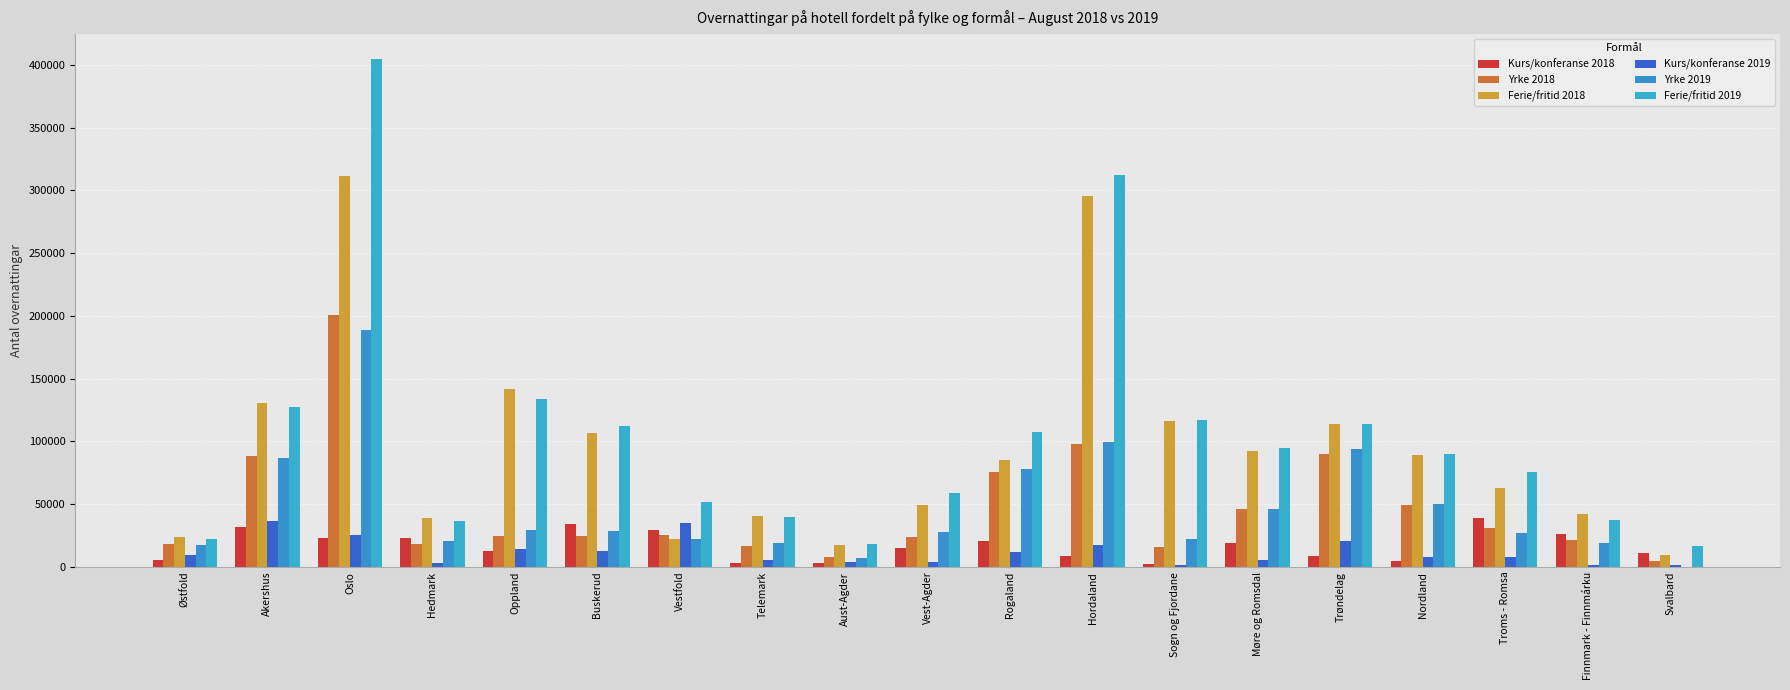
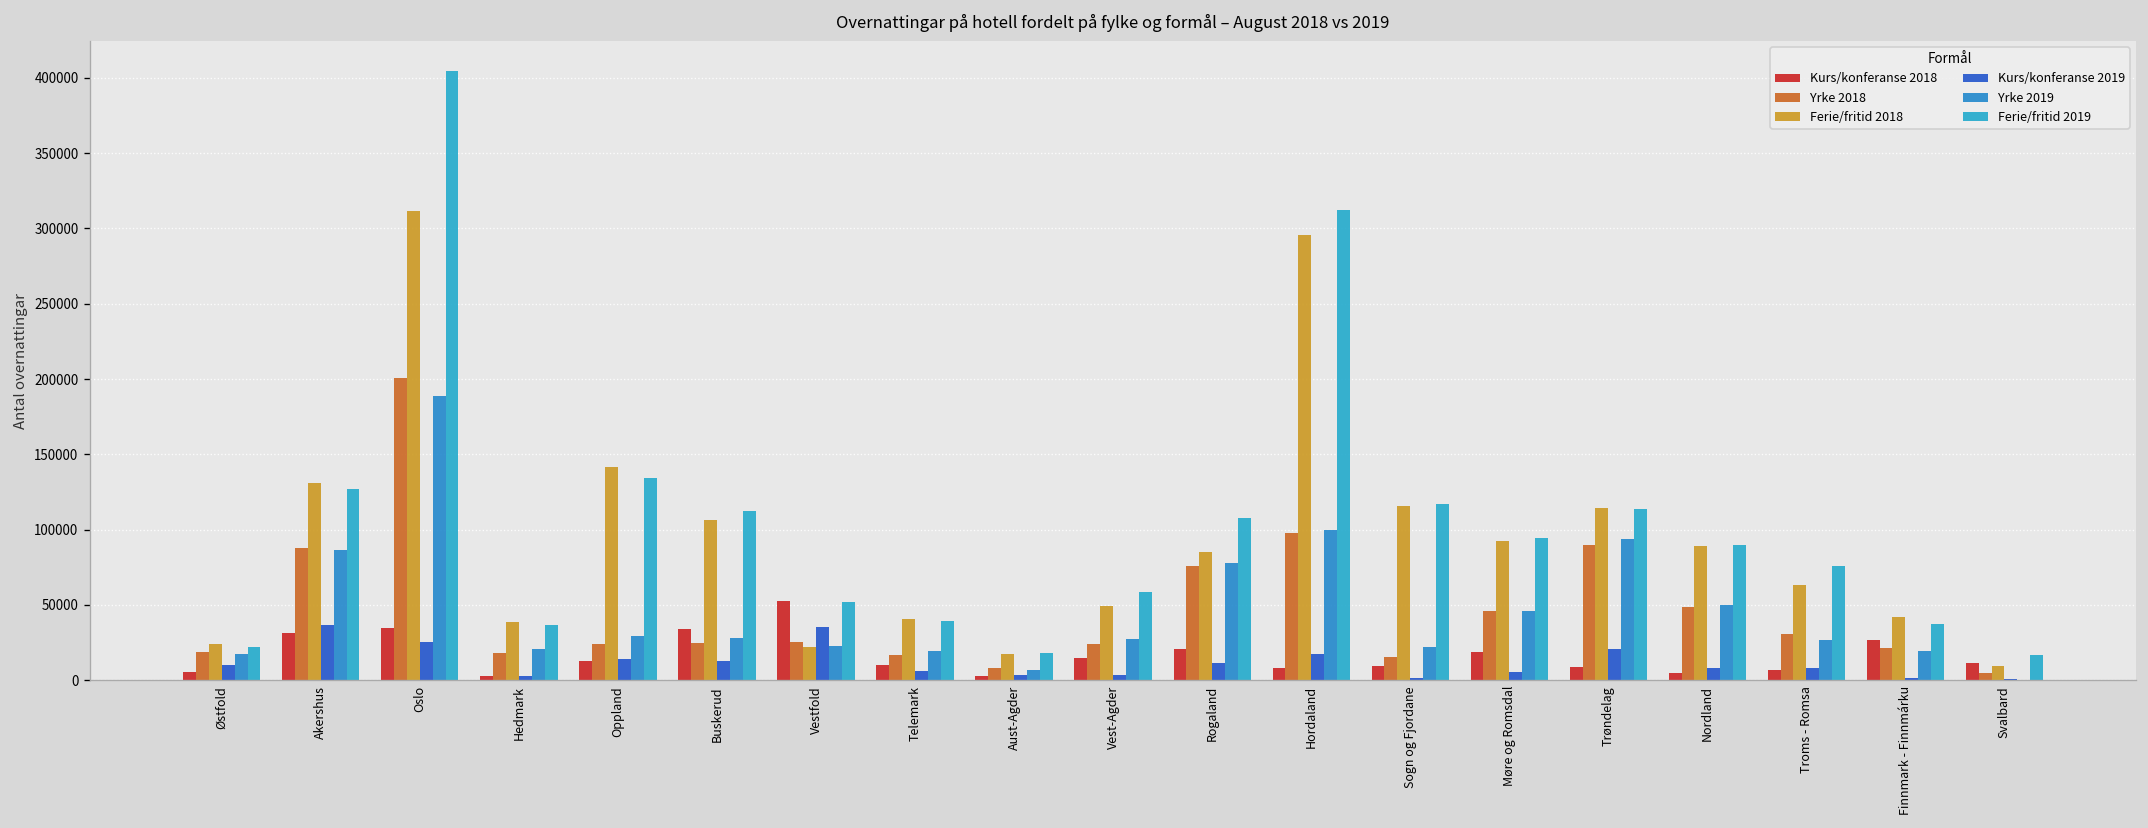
Kurs/konferanse 2018, Oslo: 23000 -> 35000
Kurs/konferanse 2018, Hedmark: 23000 -> 3000
Kurs/konferanse 2018, Vestfold: 30000 -> 53000
Kurs/konferanse 2018, Telemark: 3000 -> 10000
Kurs/konferanse 2018, Sogn og Fjordane: 2000 -> 9000
Kurs/konferanse 2018, Troms - Romsa: 39000 -> 7000
